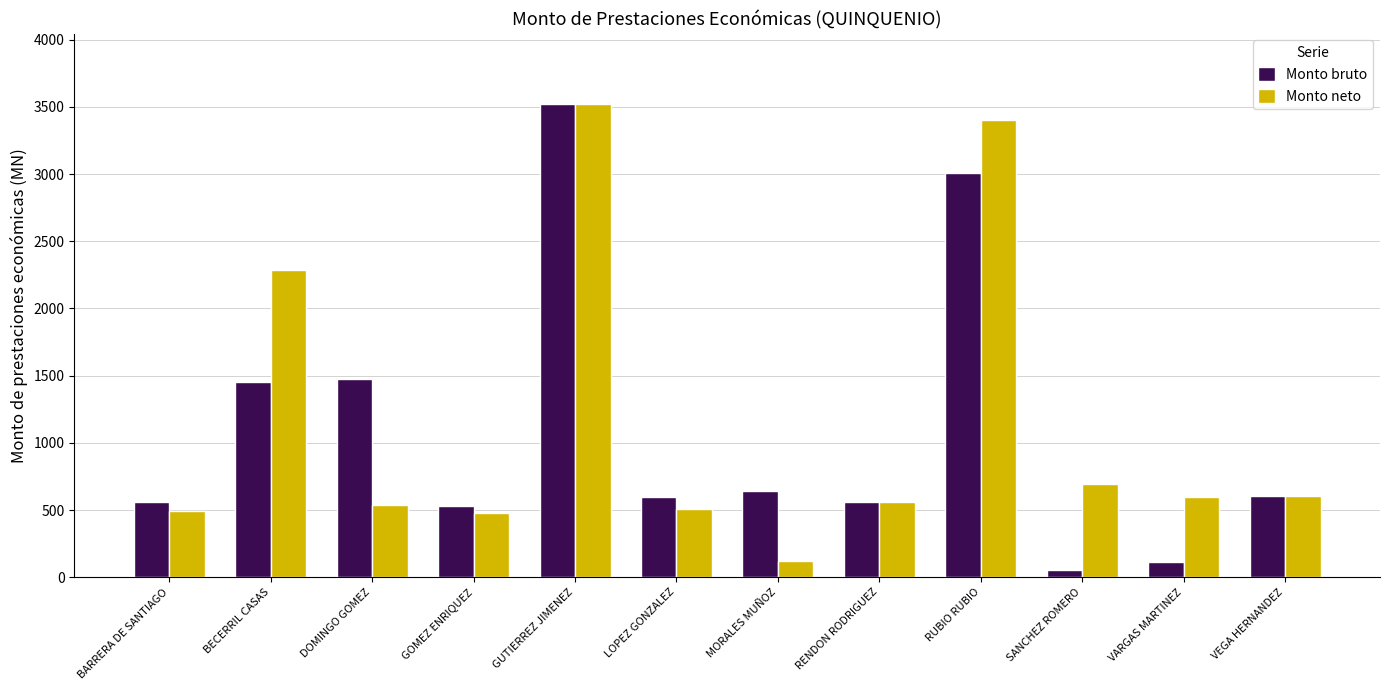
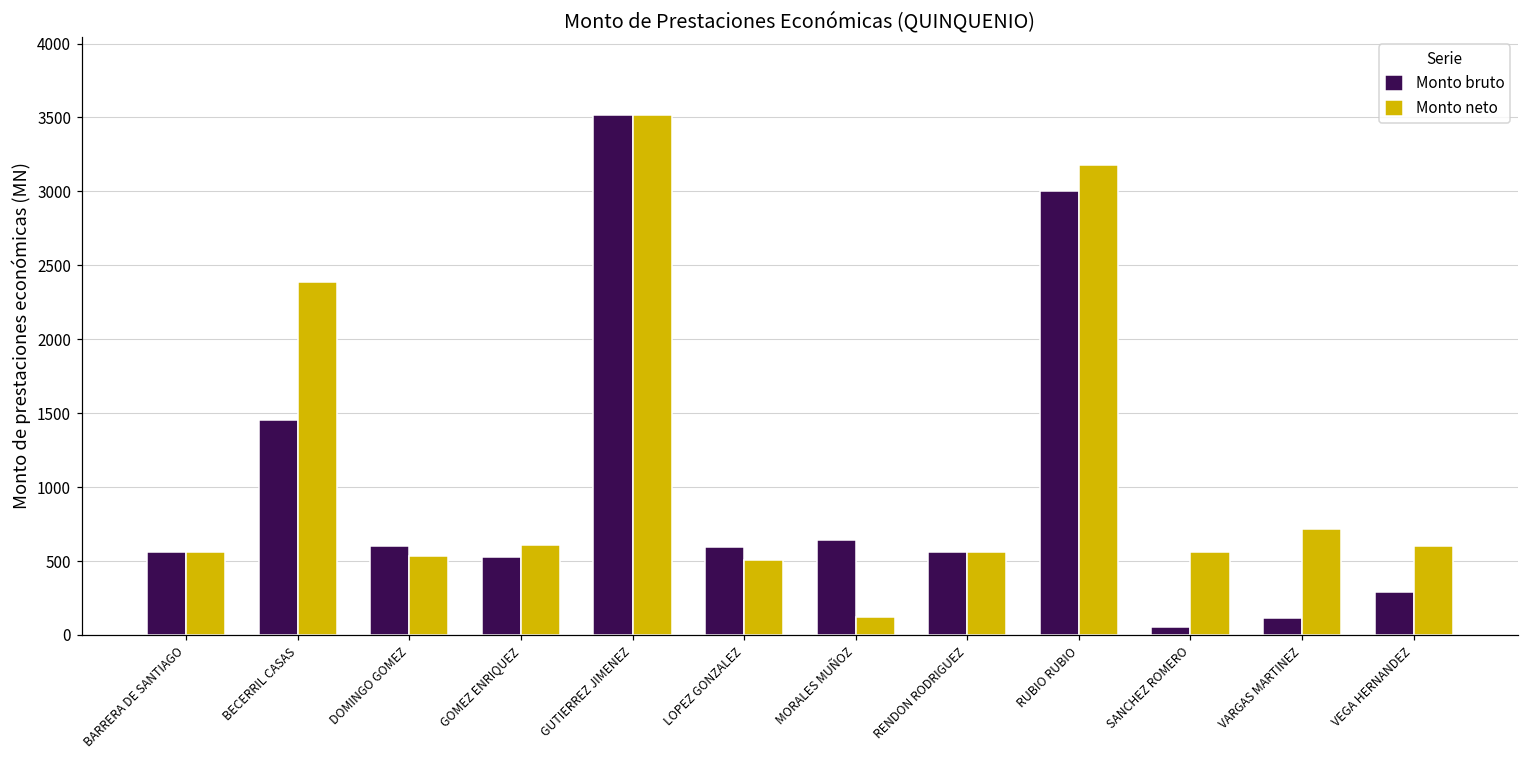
Monto neto, BARRERA DE SANTIAGO: 490 -> 560
Monto neto, BECERRIL CASAS: 2280 -> 2390
Monto bruto, DOMINGO GOMEZ: 1480 -> 600
Monto neto, GOMEZ ENRIQUEZ: 480 -> 610
Monto neto, RUBIO RUBIO: 3400 -> 3180
Monto neto, SANCHEZ ROMERO: 700 -> 560
Monto neto, VARGAS MARTINEZ: 600 -> 710
Monto bruto, VEGA HERNANDEZ: 600 -> 290
